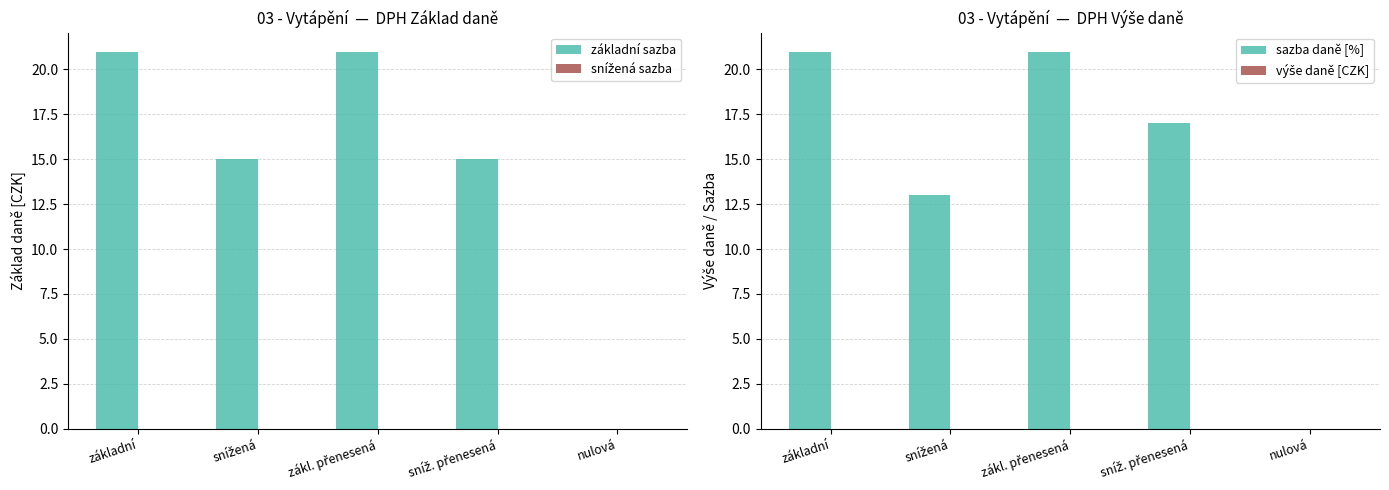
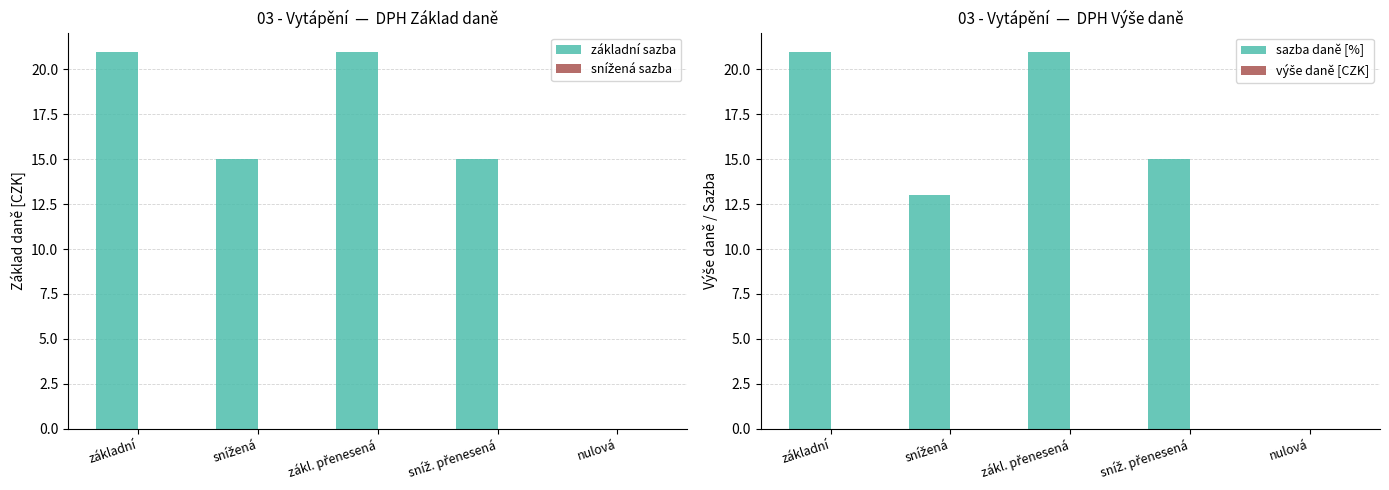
03 - Vytápění — DPH Výše daně, sazba daně [%], sníž. přenesená: 17.0 -> 15.0
